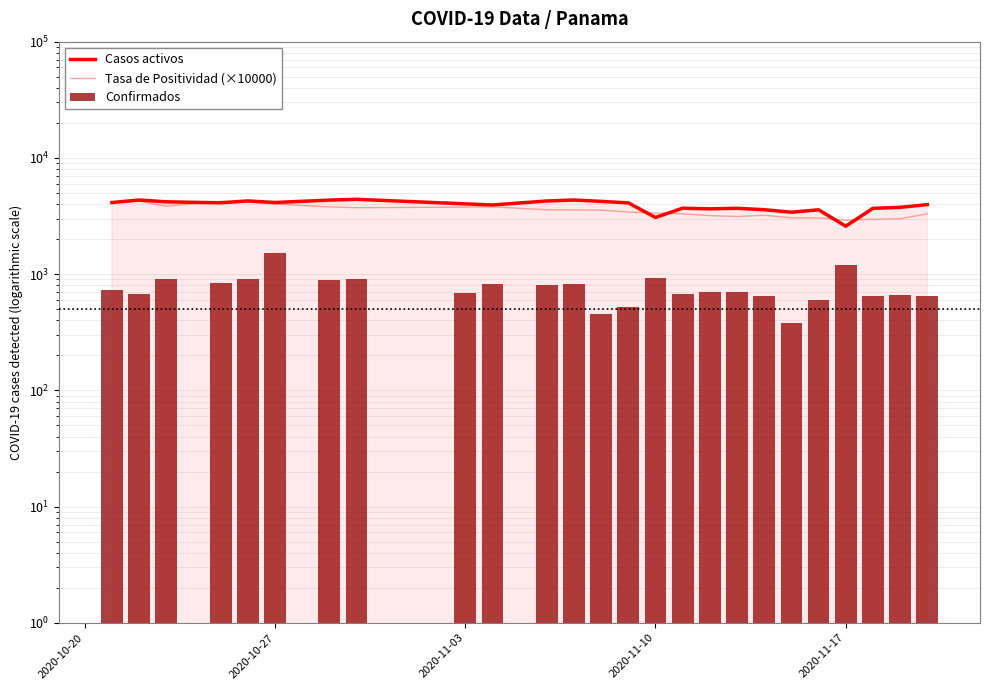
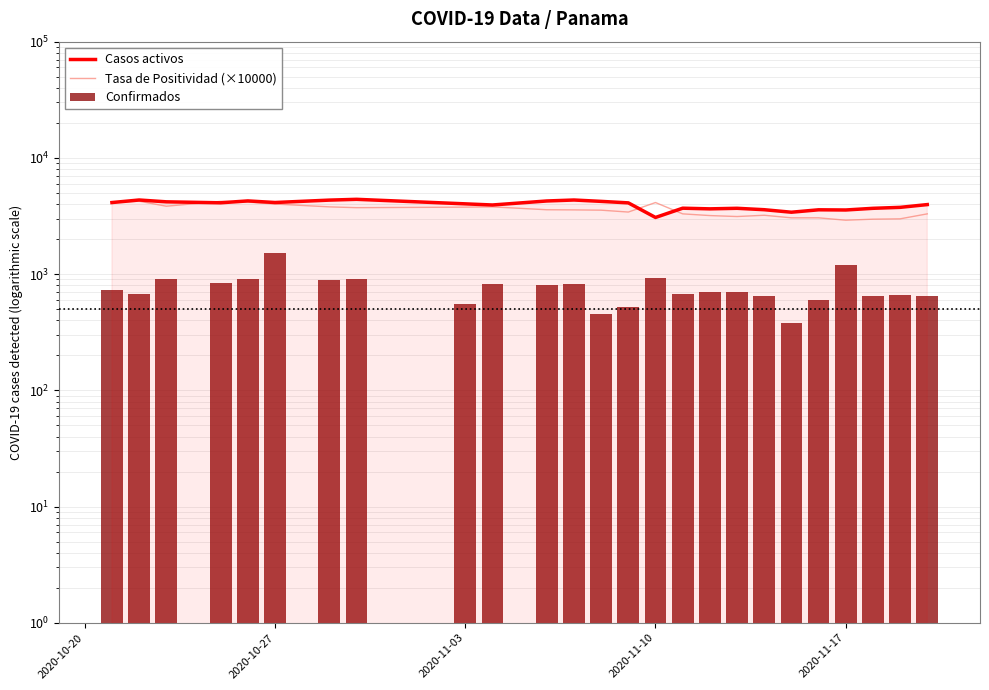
Confirmados, 2020-11-03: 700 -> 600
Tasa de Positividad (×10000), 2020-11-10: 3400 -> 4100
Casos activos, 2020-11-17: 2600 -> 3600
